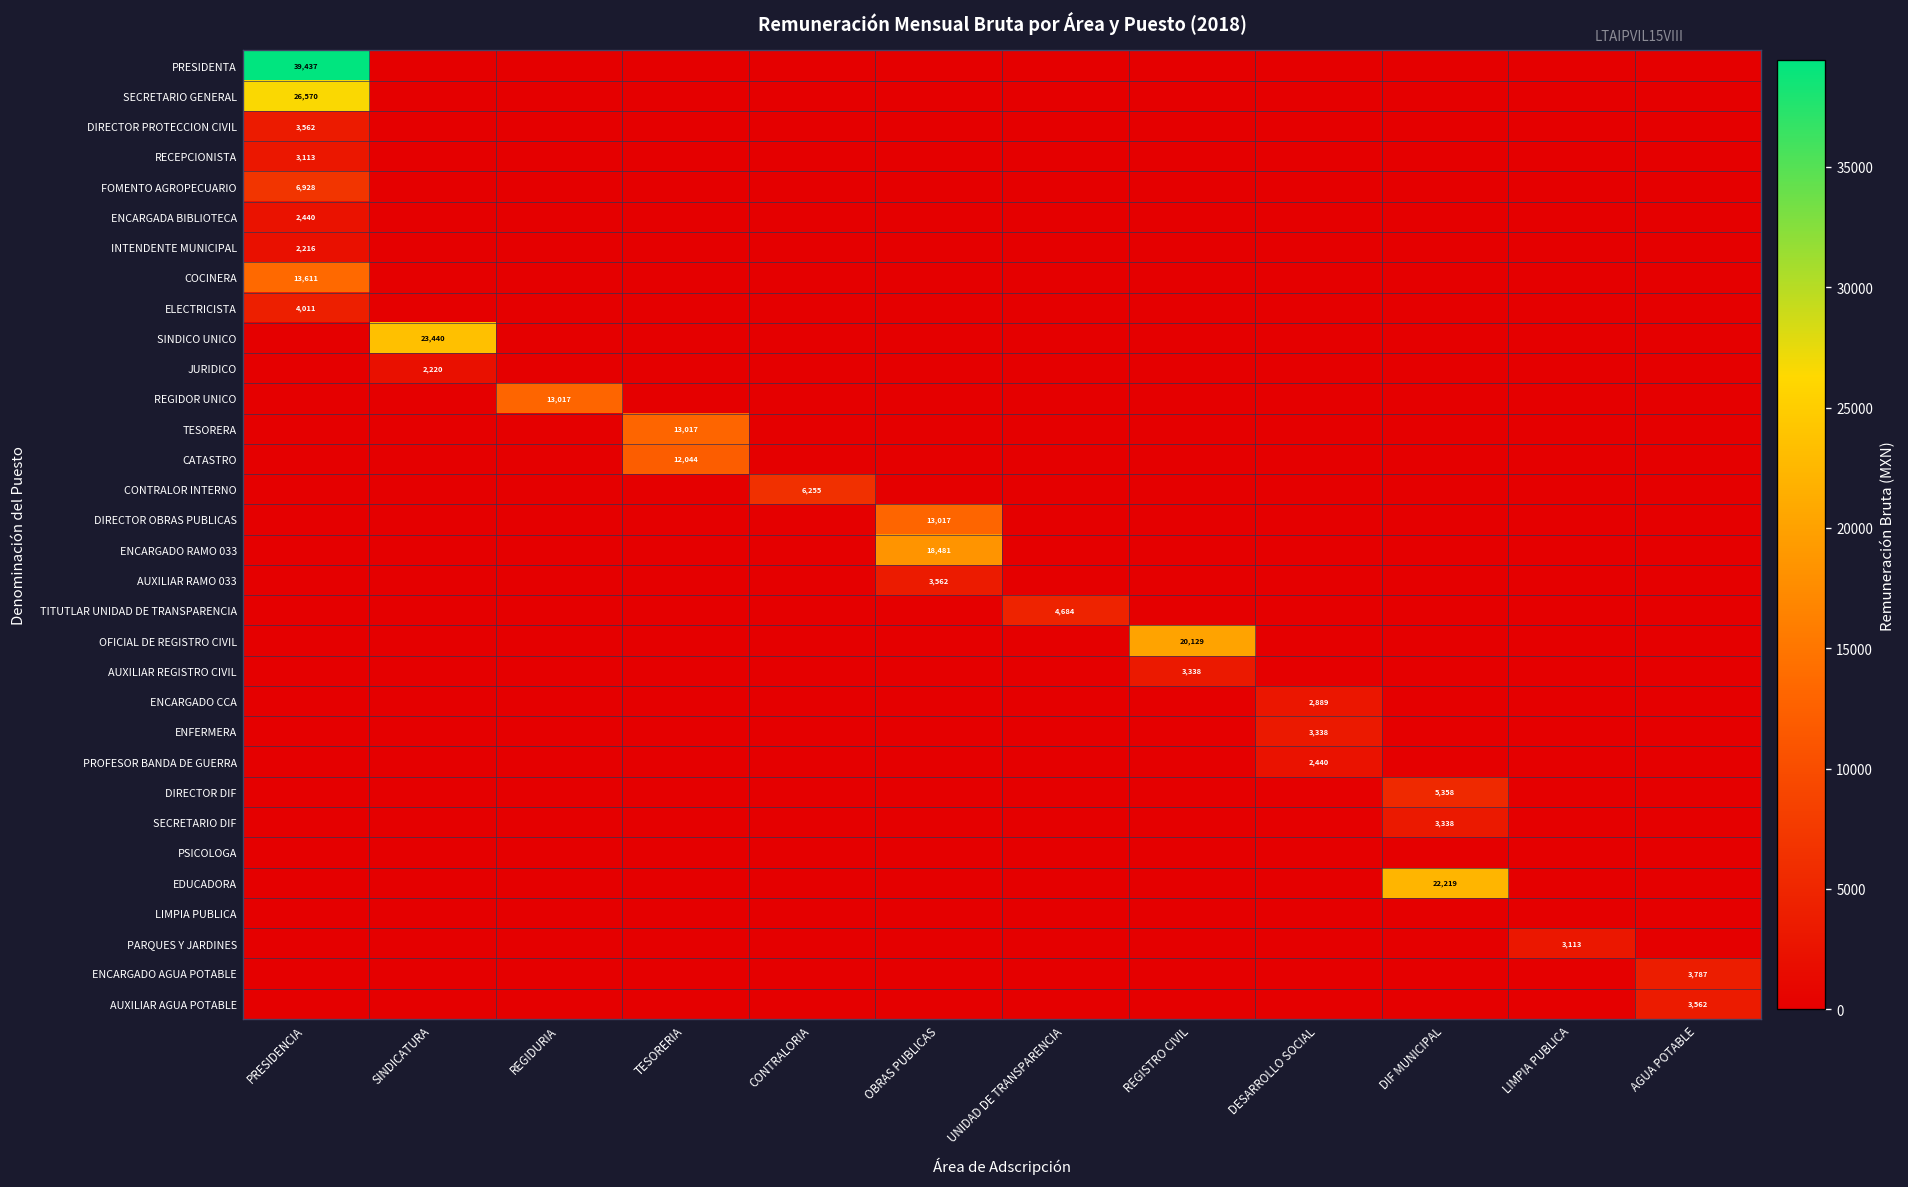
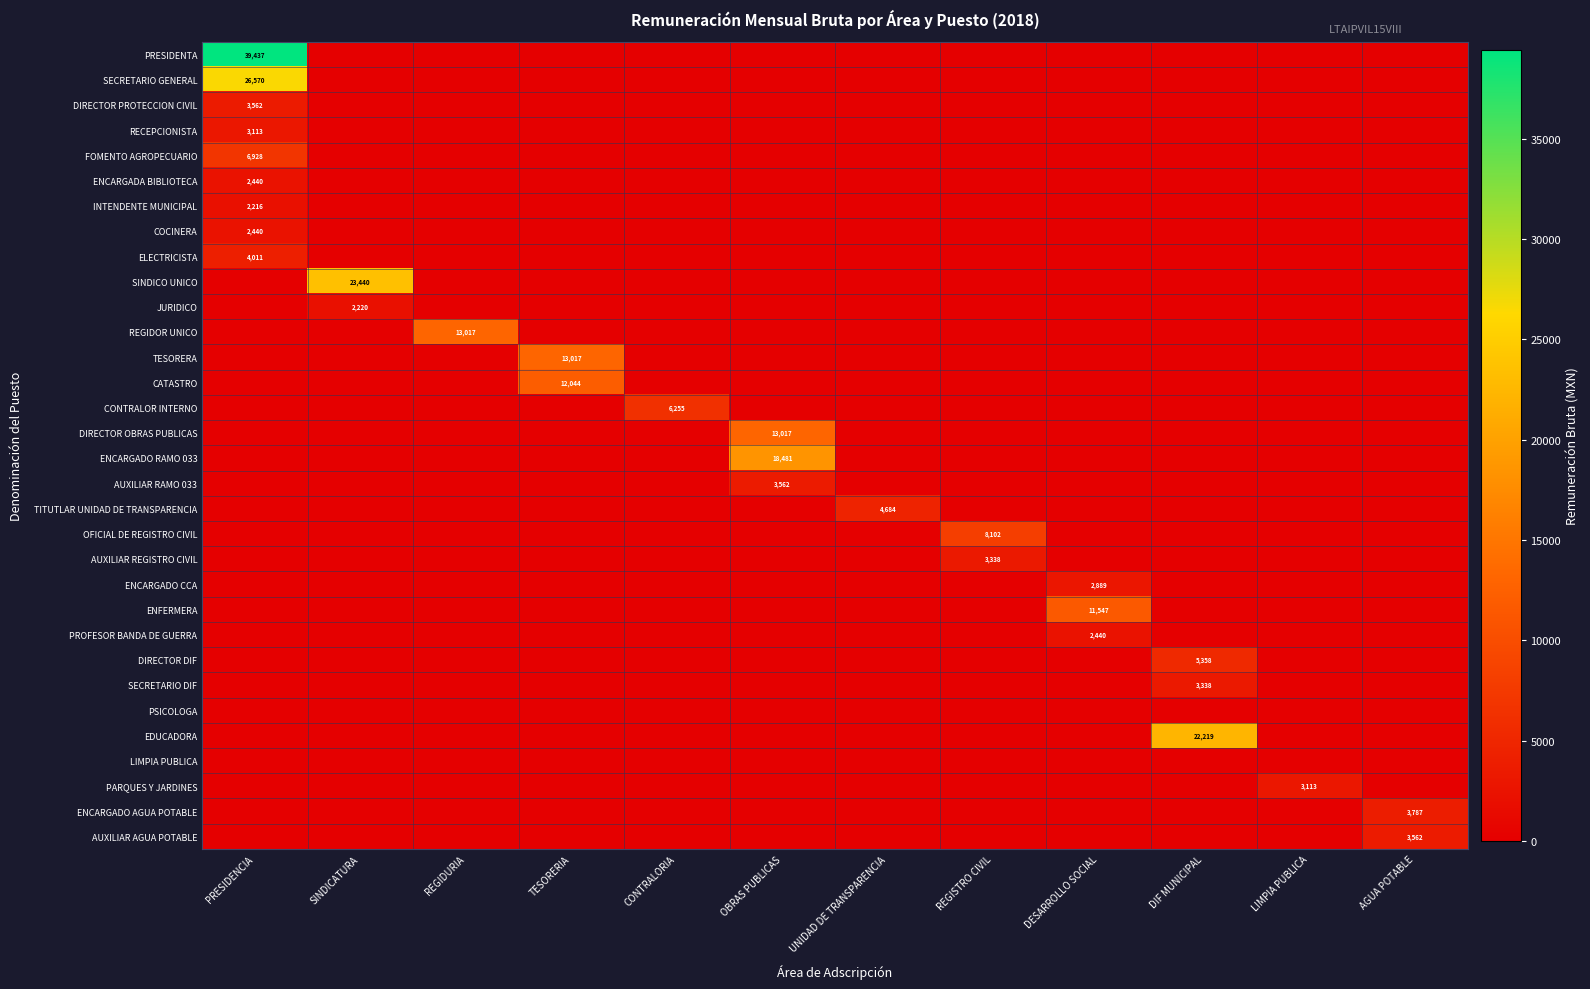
COCINERA, PRESIDENCIA: 13,611 -> 2,440
OFICIAL DE REGISTRO CIVIL, REGISTRO CIVIL: 20,129 -> 8,102
ENFERMERA, DESARROLLO SOCIAL: 3,338 -> 11,547
